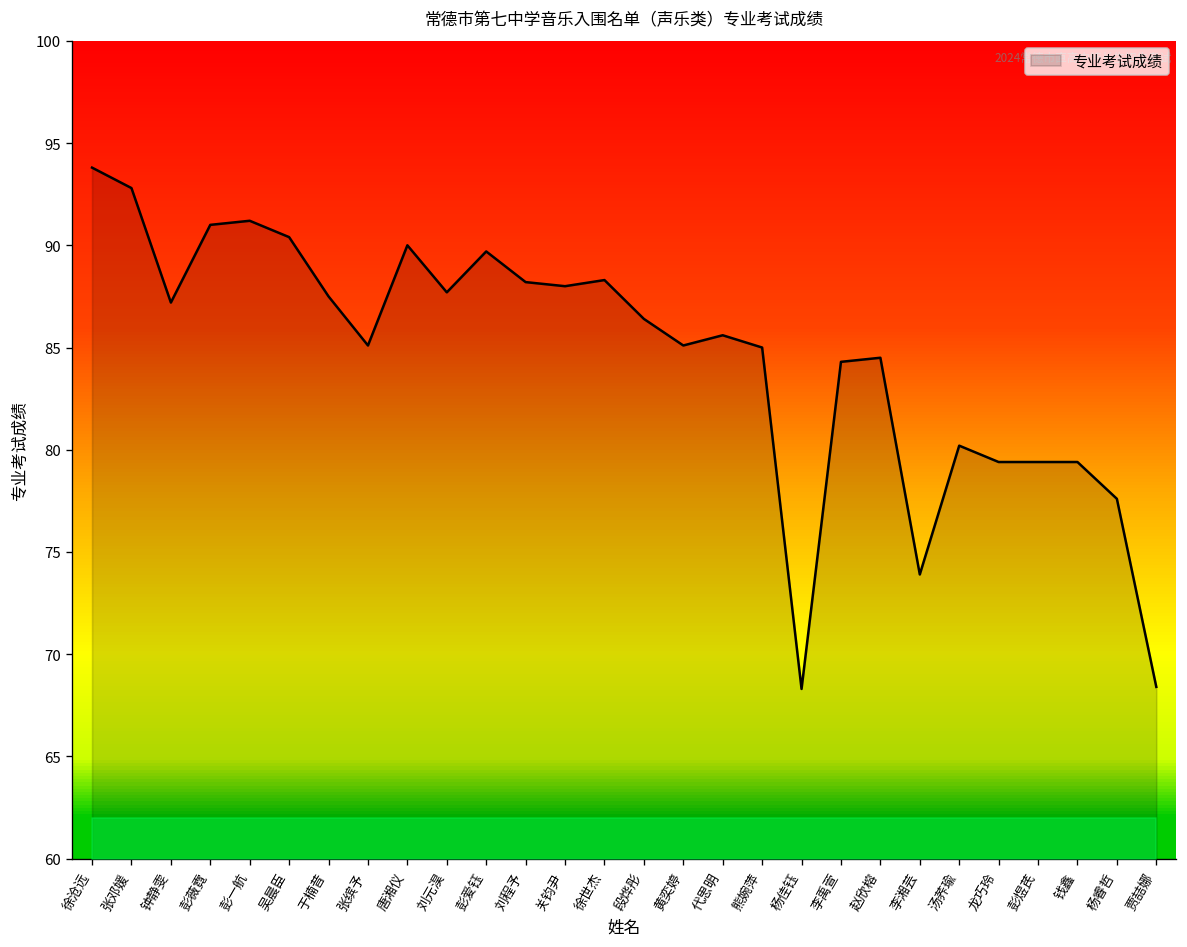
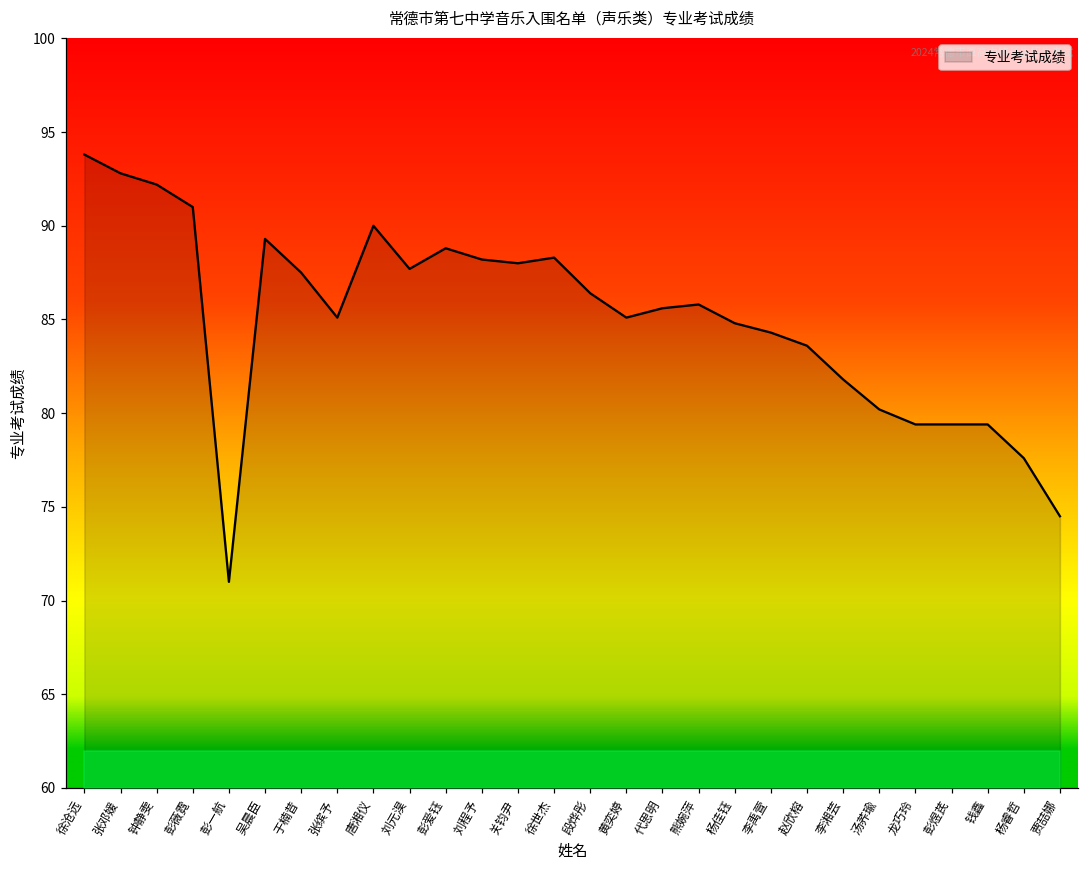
专业考试成绩, 钟静雯: 87.2 -> 92.2
专业考试成绩, 彭一航: 91.2 -> 71.0
专业考试成绩, 吴晨臣: 90.4 -> 89.3
专业考试成绩, 彭爱钰: 89.7 -> 88.8
专业考试成绩, 熊婉萍: 85.0 -> 85.8
专业考试成绩, 杨佳钰: 68.3 -> 84.8
专业考试成绩, 赵欣榕: 84.5 -> 83.6
专业考试成绩, 李湘芸: 73.9 -> 81.8
专业考试成绩, 贾喆娜: 68.4 -> 74.5
